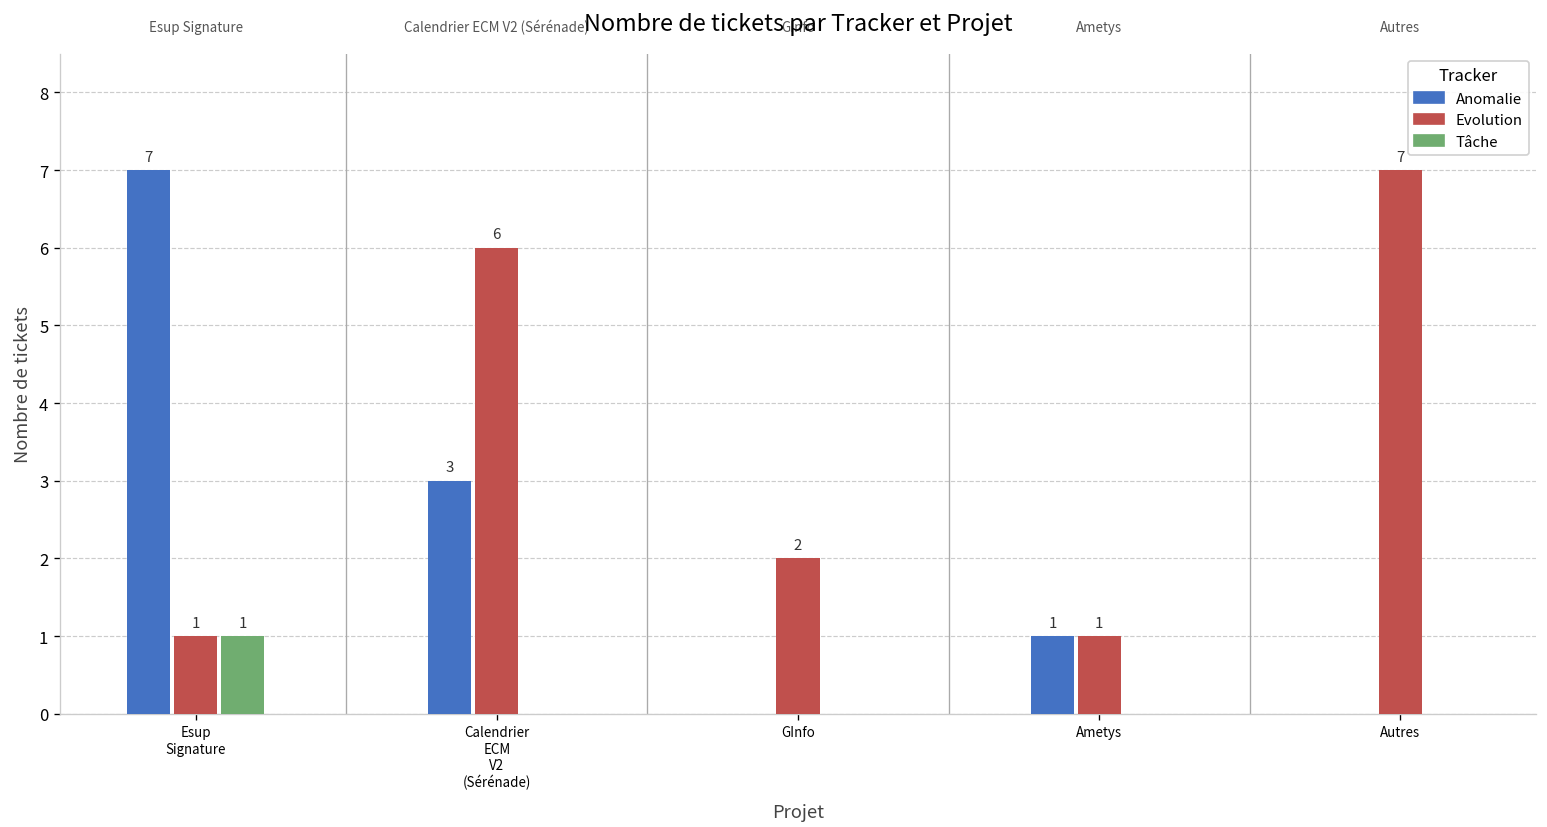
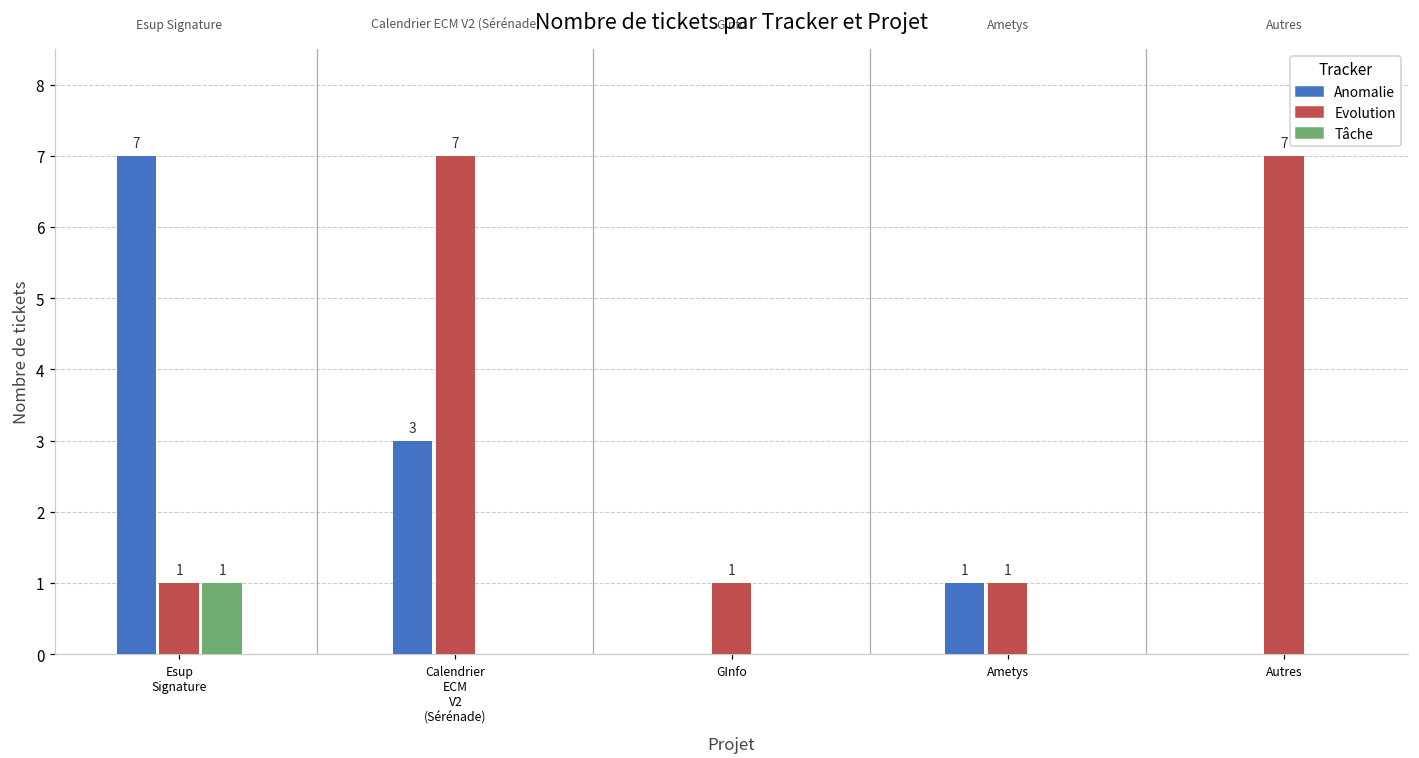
Evolution, Calendrier ECM V2 (Sérénade): 6 -> 7
Evolution, GInfo: 2 -> 1
